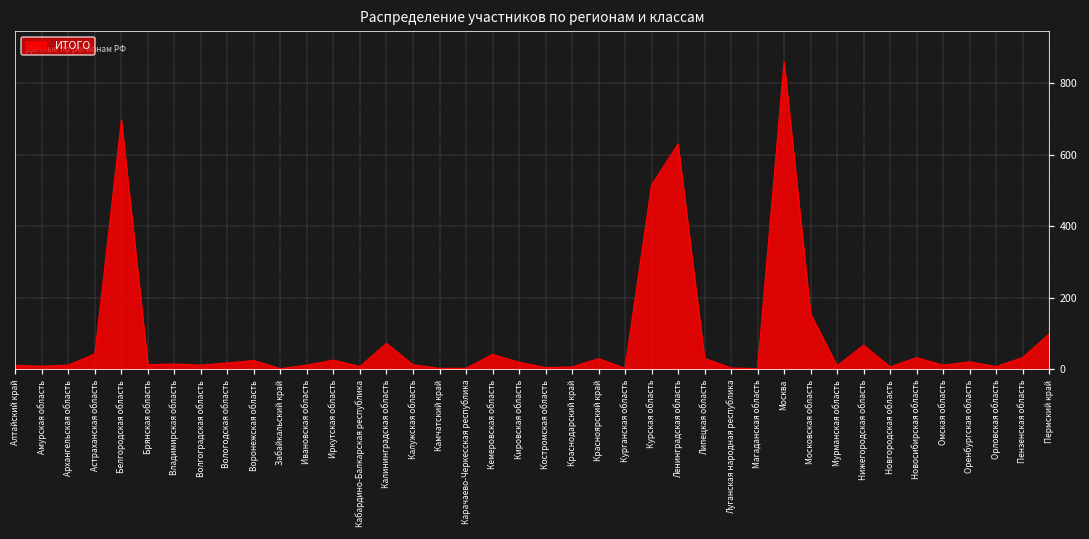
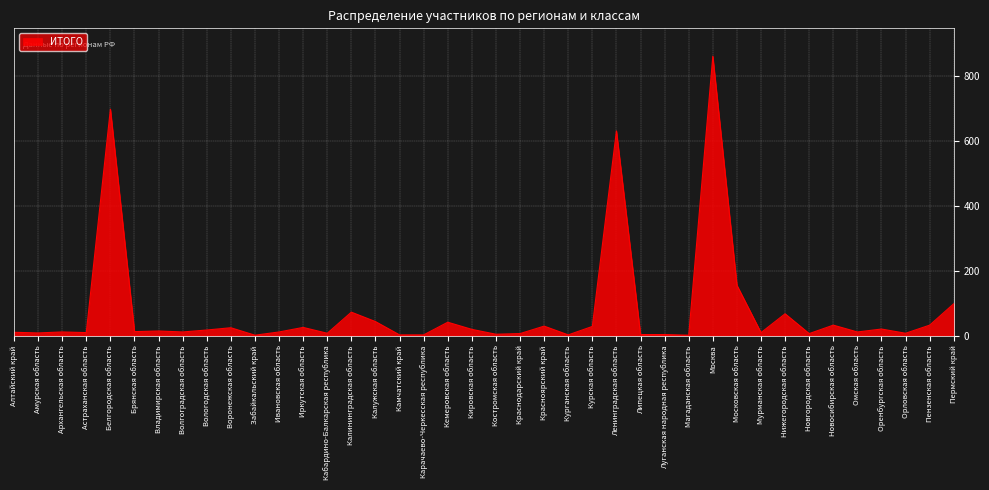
Астраханская область: 40 -> 10
Калужская область: 10 -> 40
Курская область: 520 -> 30
Липецкая область: 30 -> 0
